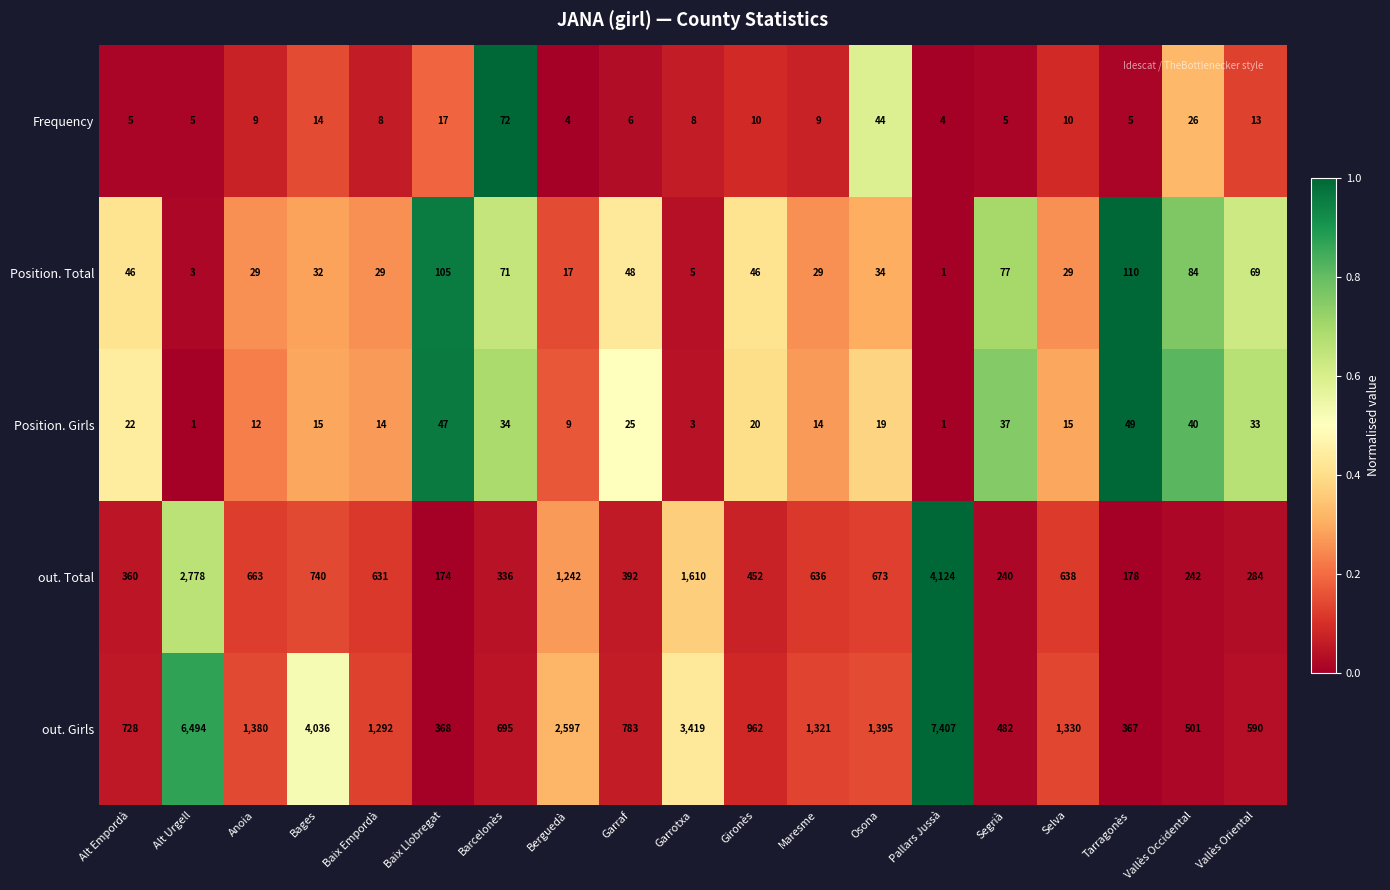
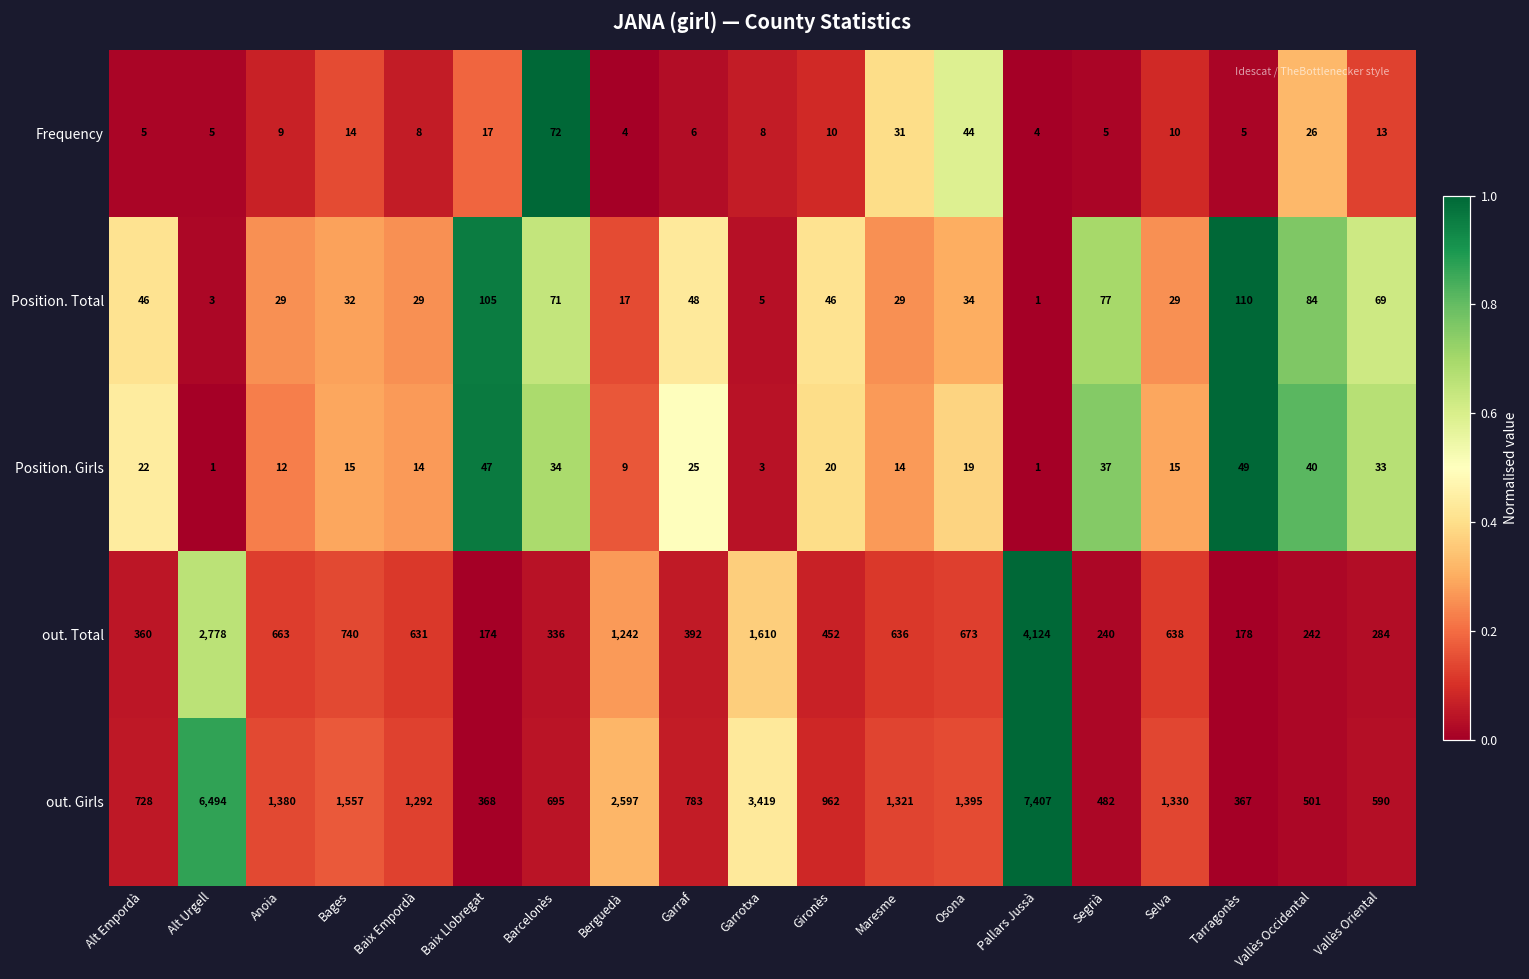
Frequency, Maresme: 9 -> 31
out. Girls, Bages: 4,036 -> 1,557
